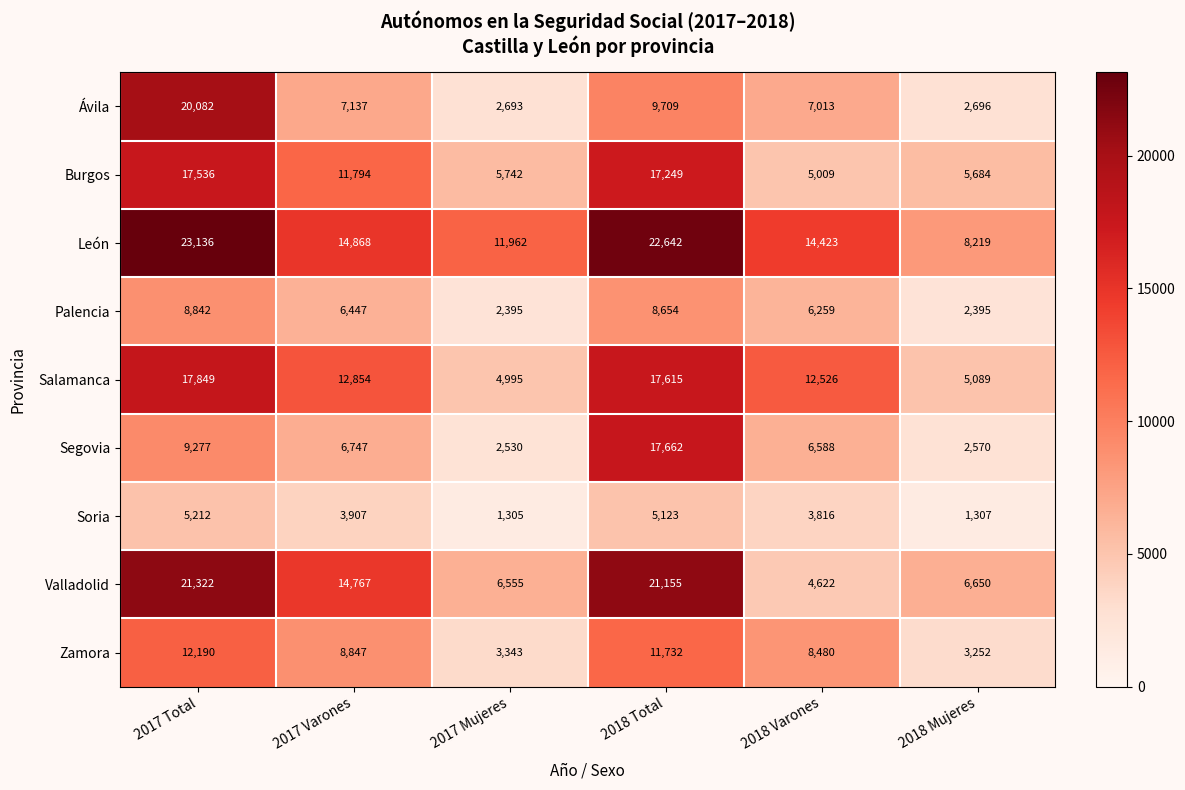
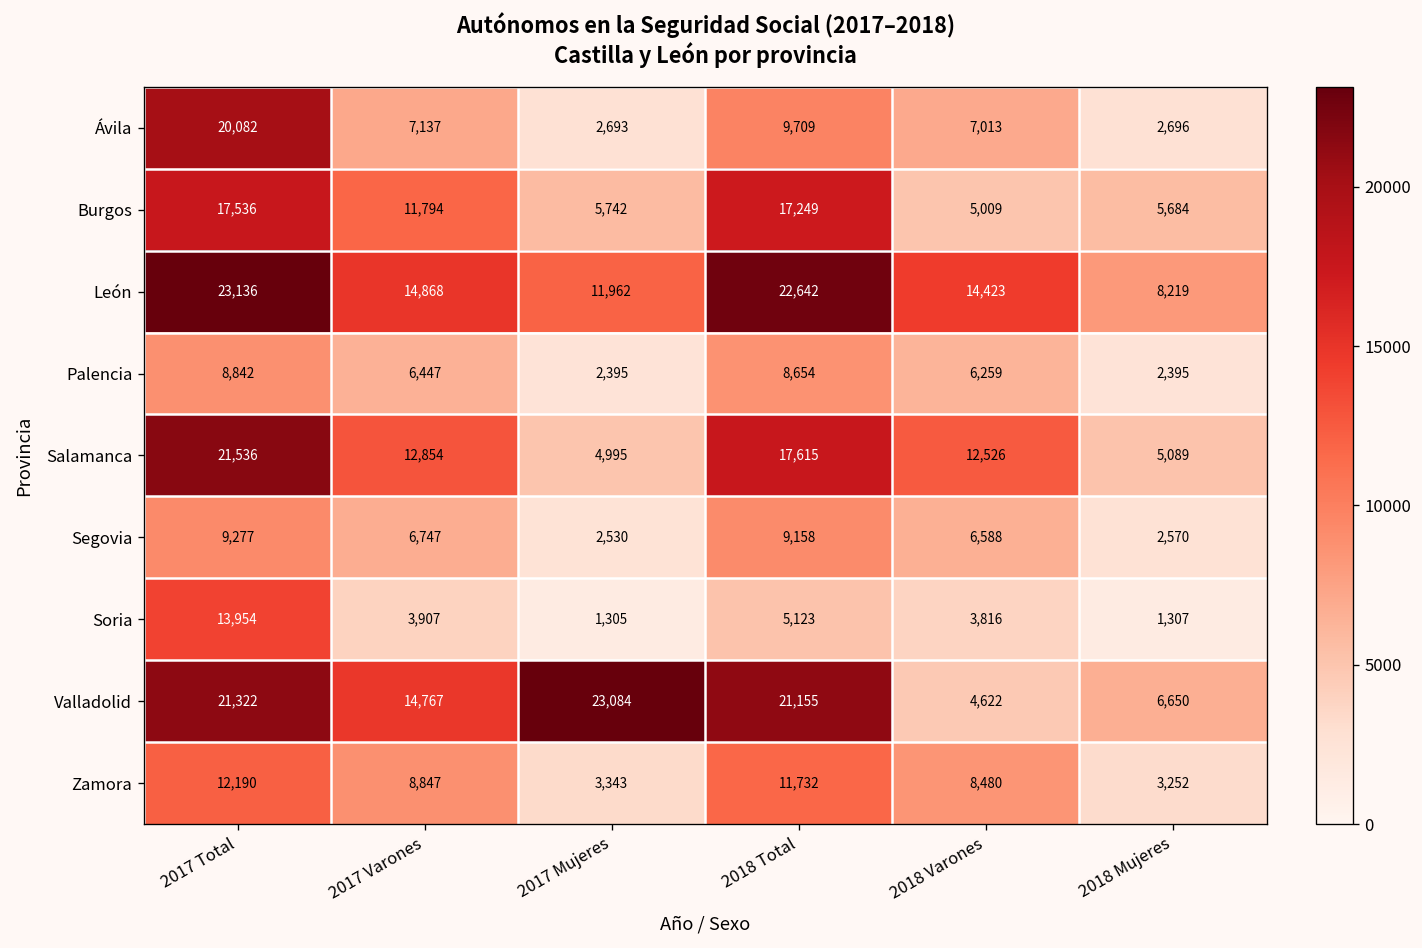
Salamanca, 2017 Total: 17,849 -> 21,536
Segovia, 2018 Total: 17,662 -> 9,158
Soria, 2017 Total: 5,212 -> 13,954
Valladolid, 2017 Mujeres: 6,555 -> 23,084
